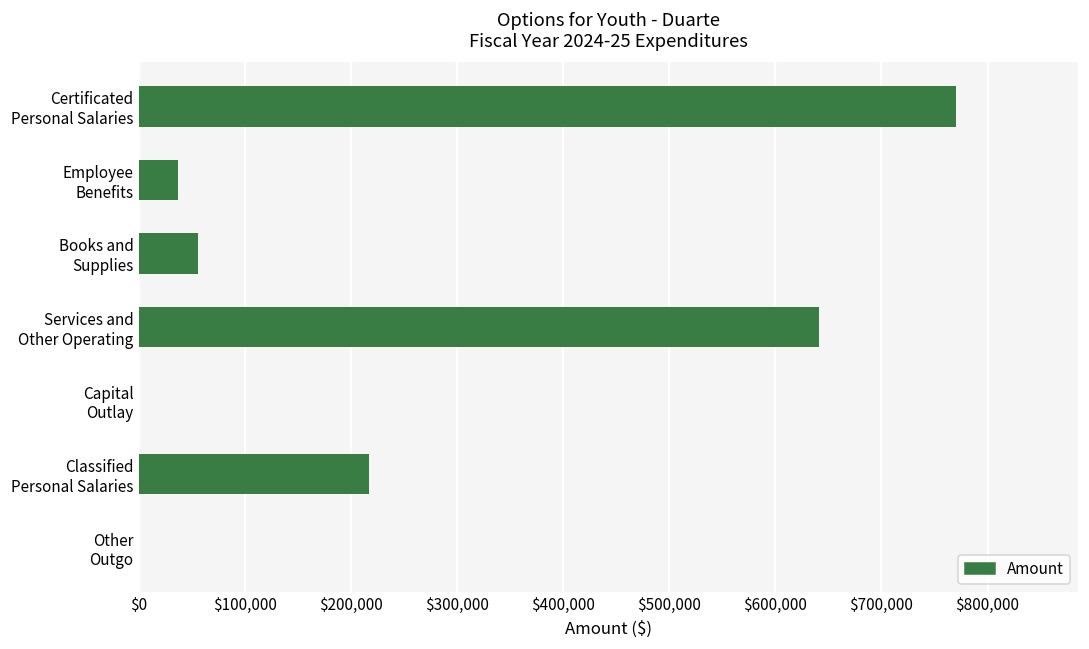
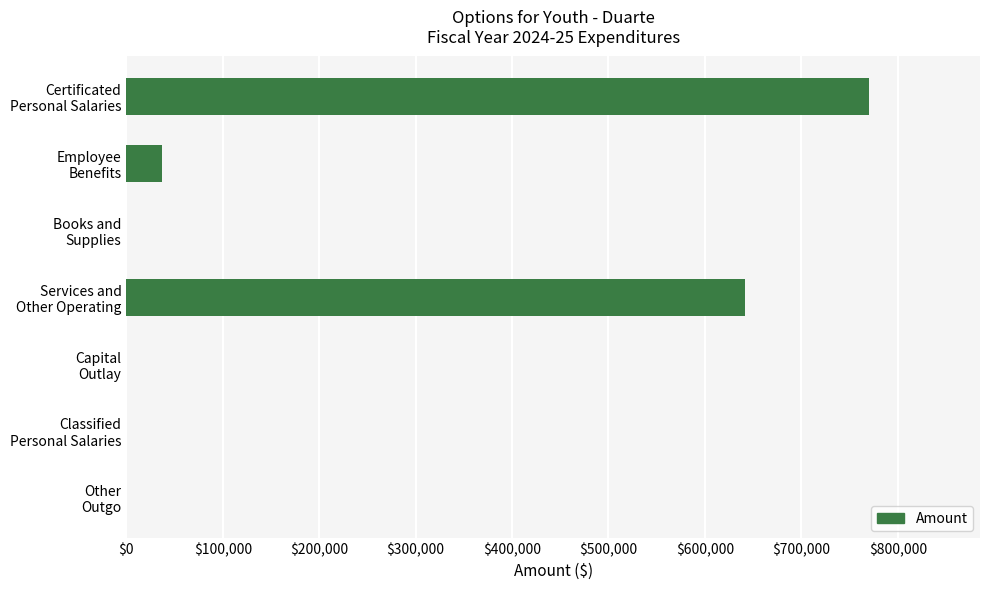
Books and Supplies: $60,000 -> $0
Classified Personal Salaries: $220,000 -> $0
